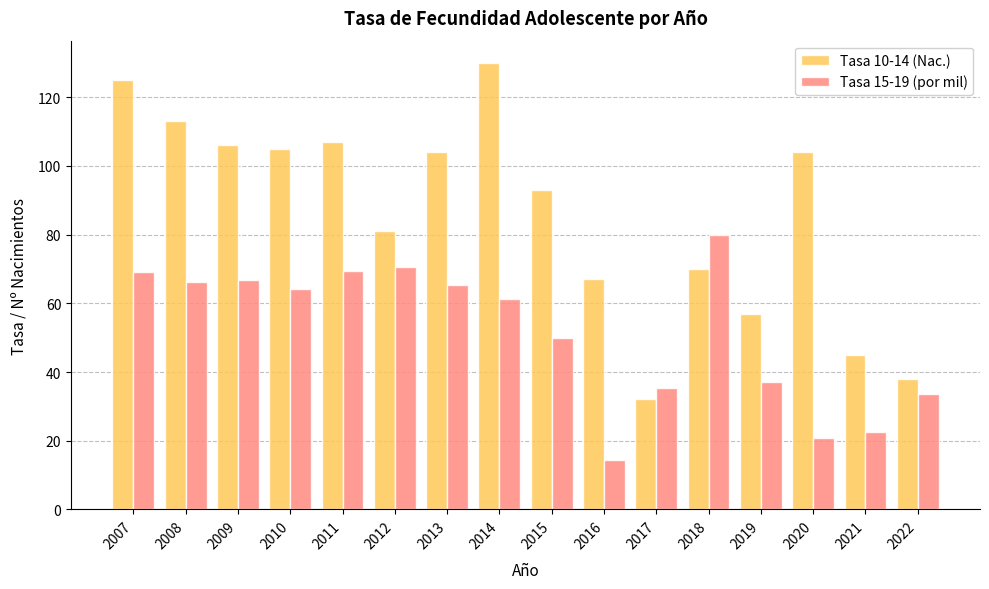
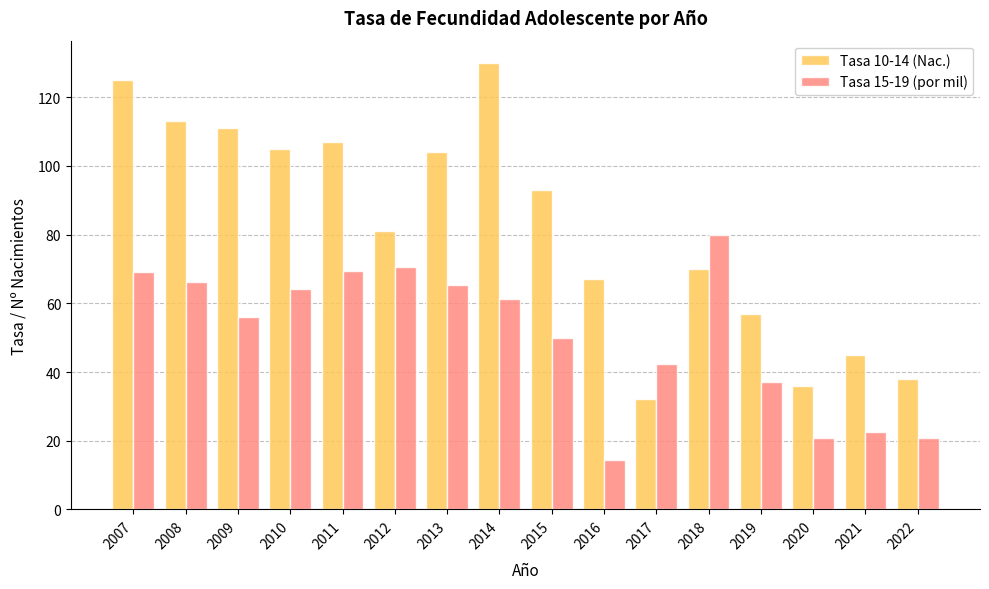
Tasa 10-14 (Nac.), 2009: 106 -> 111
Tasa 15-19 (por mil), 2009: 67 -> 56
Tasa 15-19 (por mil), 2017: 35 -> 42
Tasa 10-14 (Nac.), 2020: 104 -> 36
Tasa 15-19 (por mil), 2022: 34 -> 21
